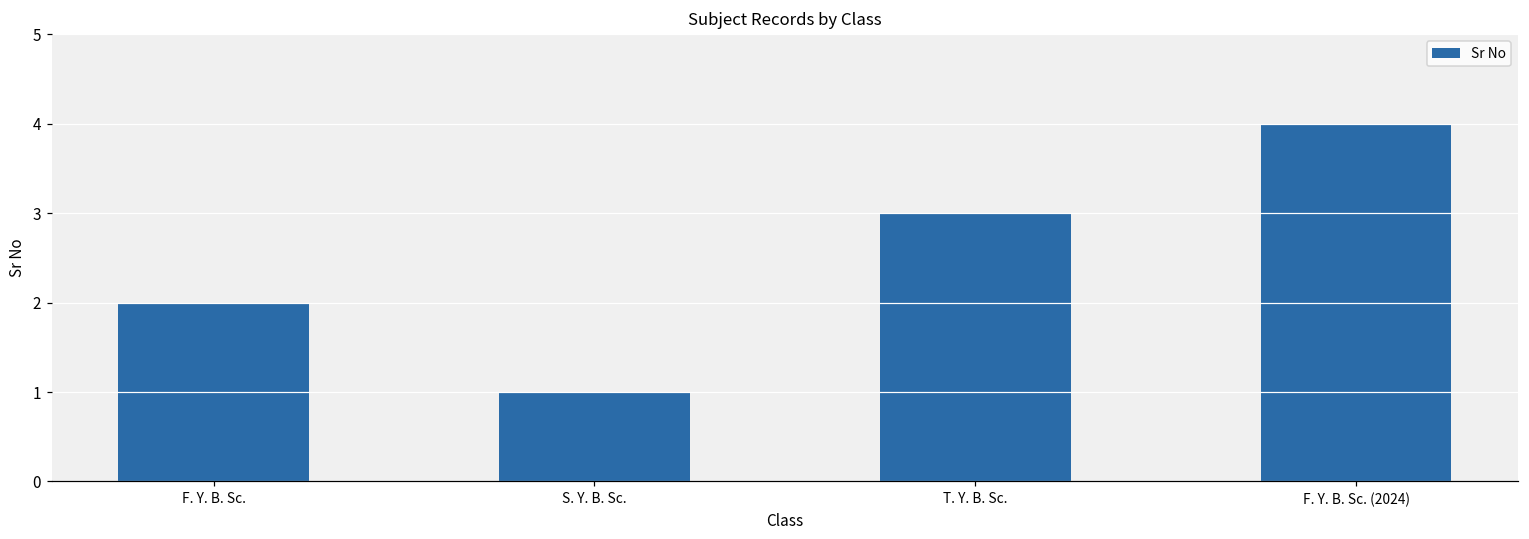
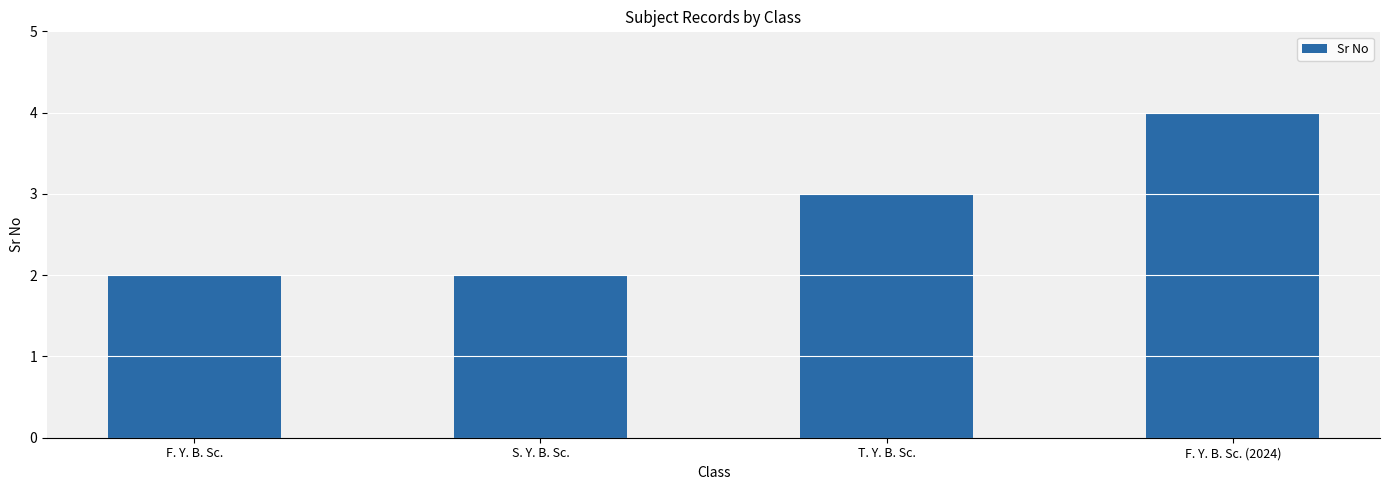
S. Y. B. Sc.: 1 -> 2
